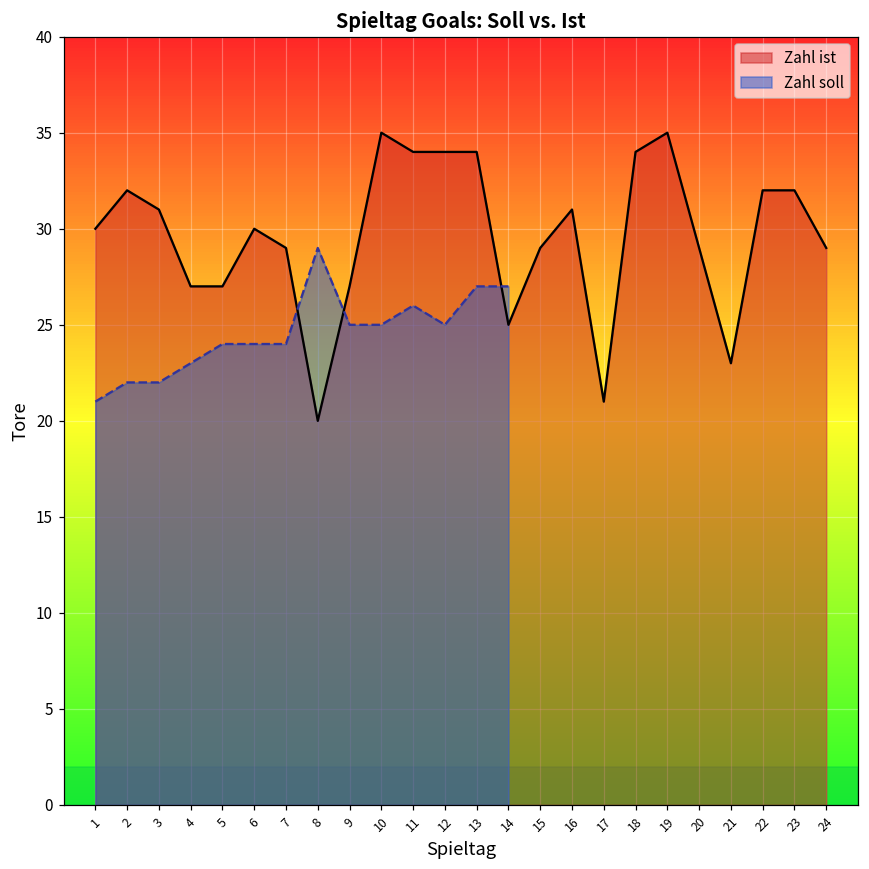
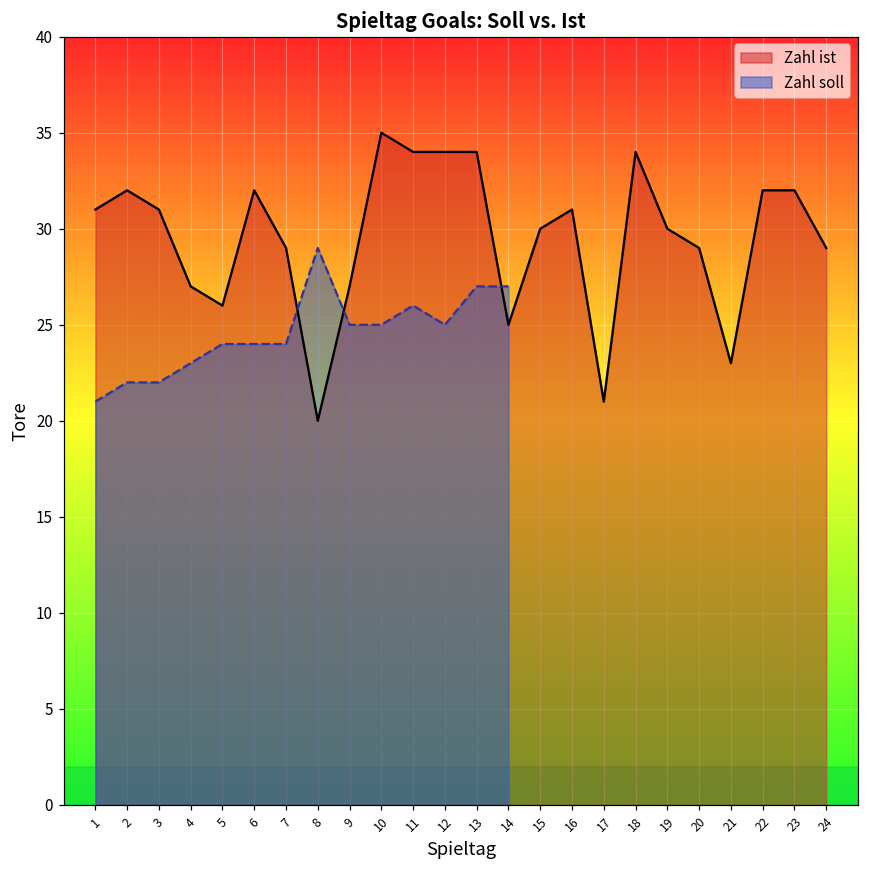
Zahl ist, 1: 30 -> 31
Zahl ist, 5: 27 -> 26
Zahl ist, 6: 30 -> 32
Zahl ist, 15: 29 -> 30
Zahl ist, 19: 35 -> 30
